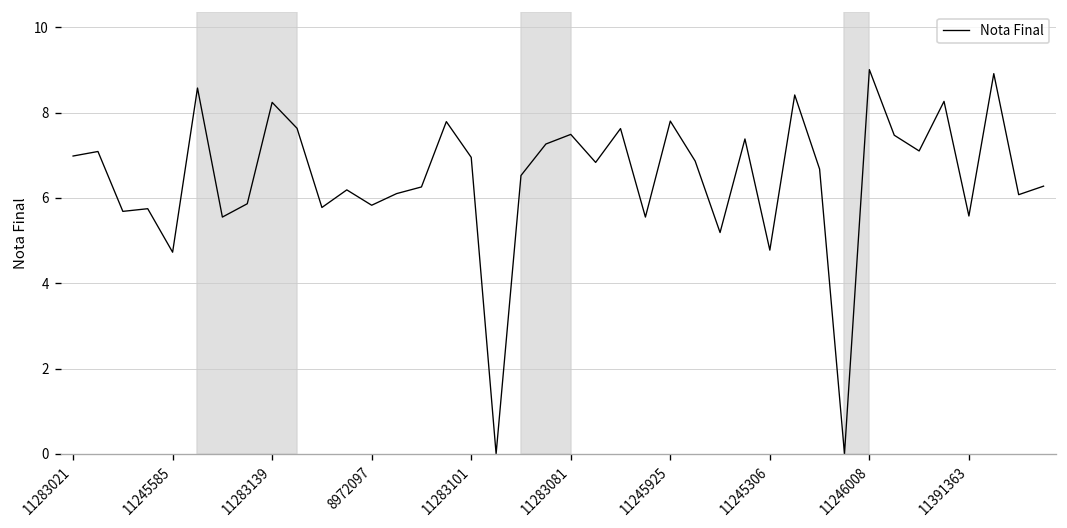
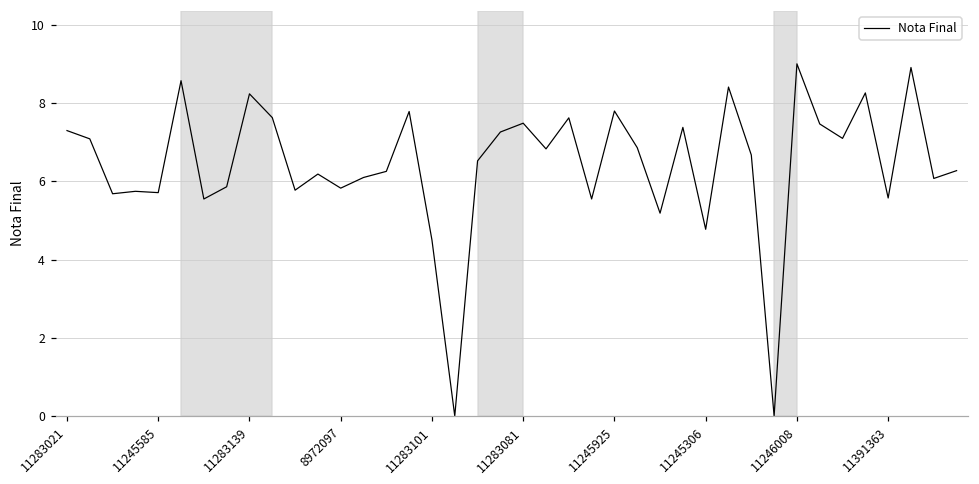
11283021: 7.0 -> 7.3
11245585: 4.7 -> 5.7
11283101: 7.0 -> 4.5
